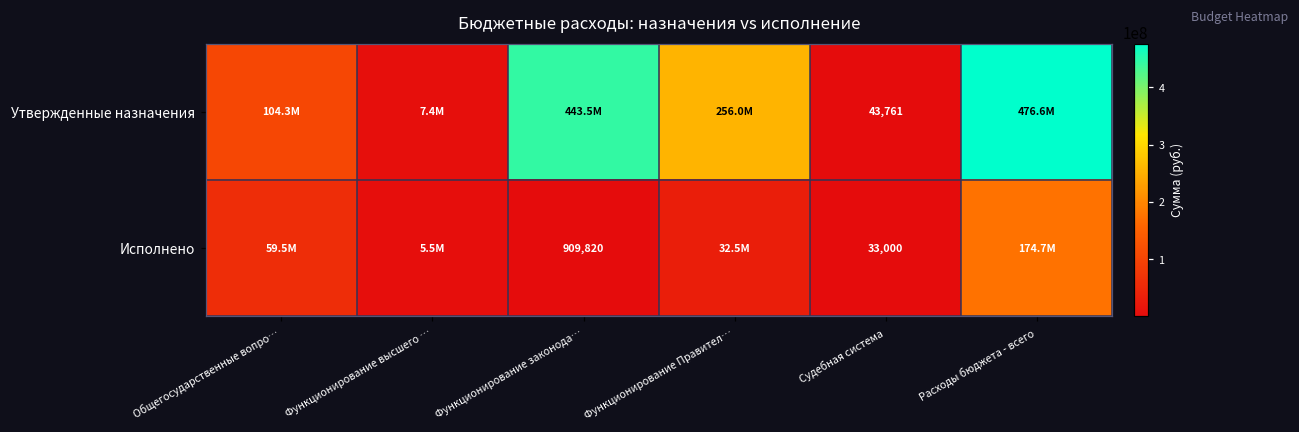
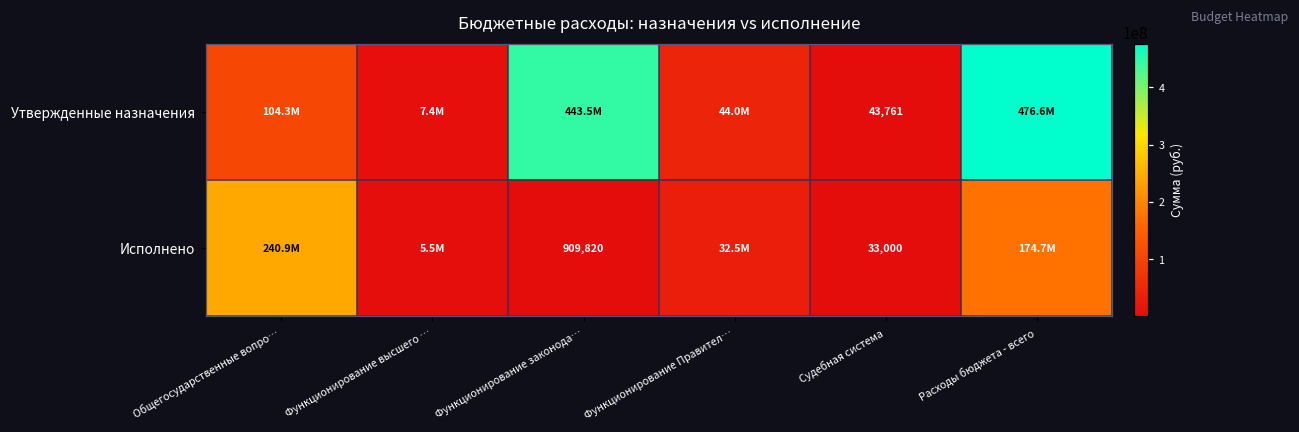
Утвержденные назначения, Функционирование Правител…: 256.0M -> 44.0M
Исполнено, Общегосударственные вопро…: 59.5M -> 240.9M
